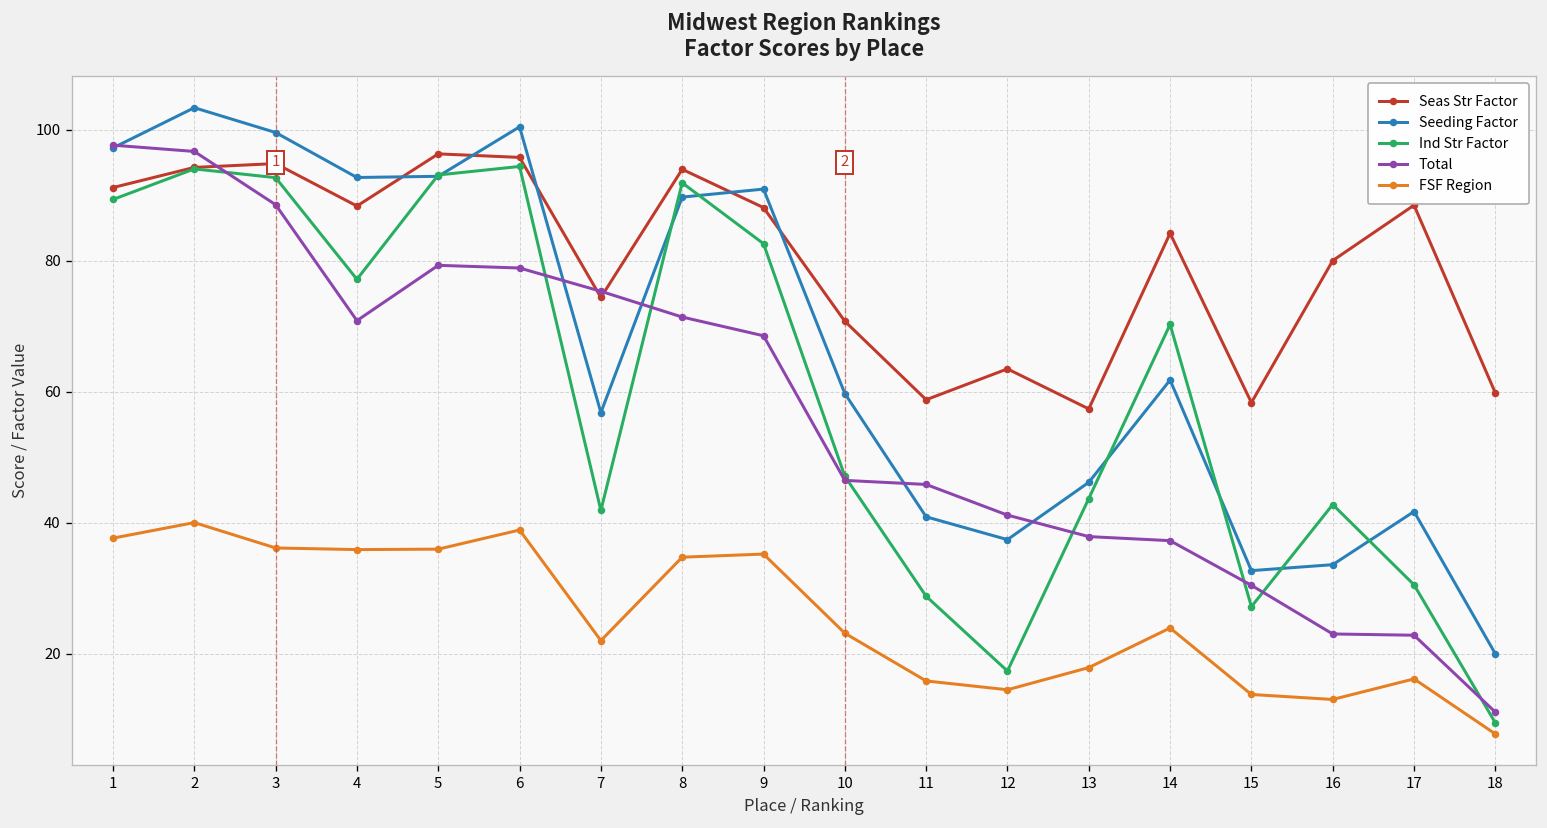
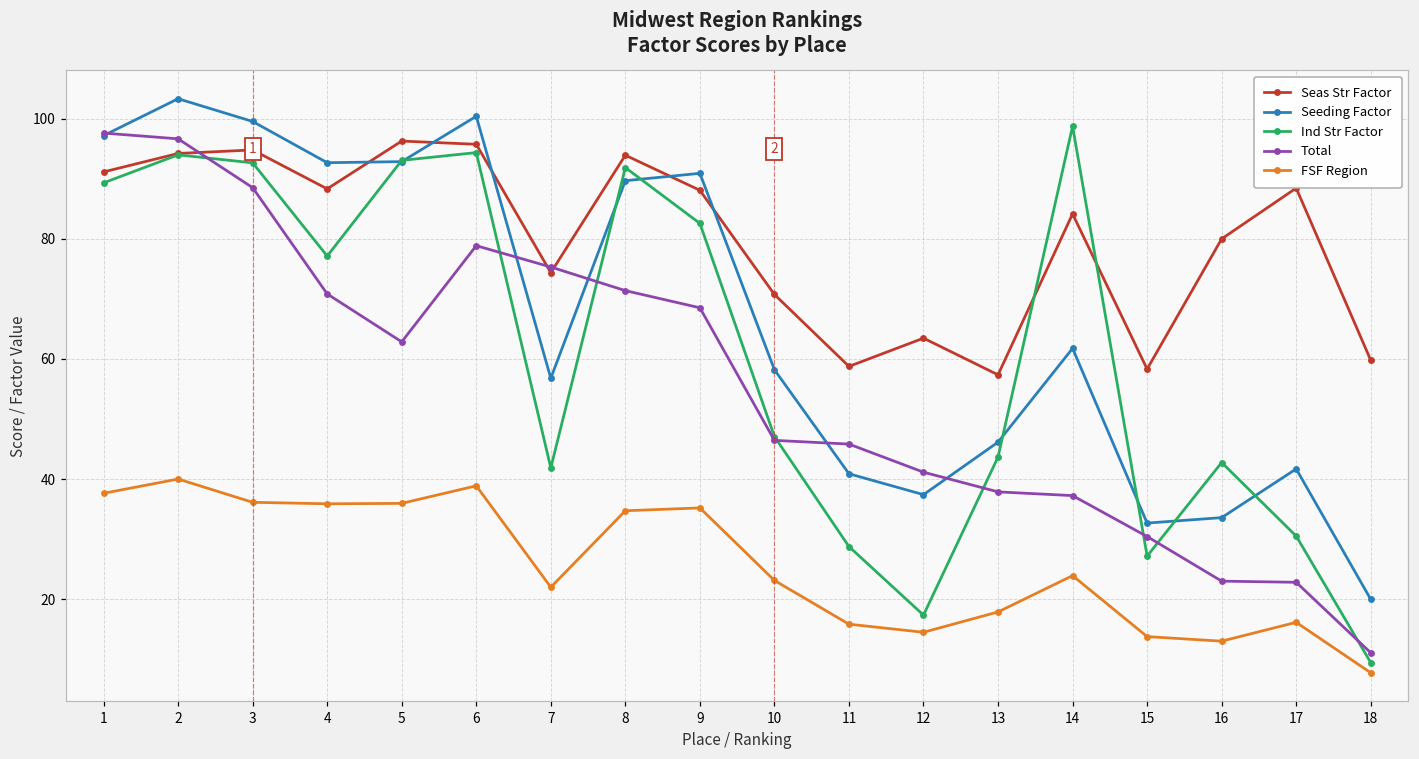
Total, 5: 79 -> 63
Seeding Factor, 10: 60 -> 58
Ind Str Factor, 14: 70 -> 99
